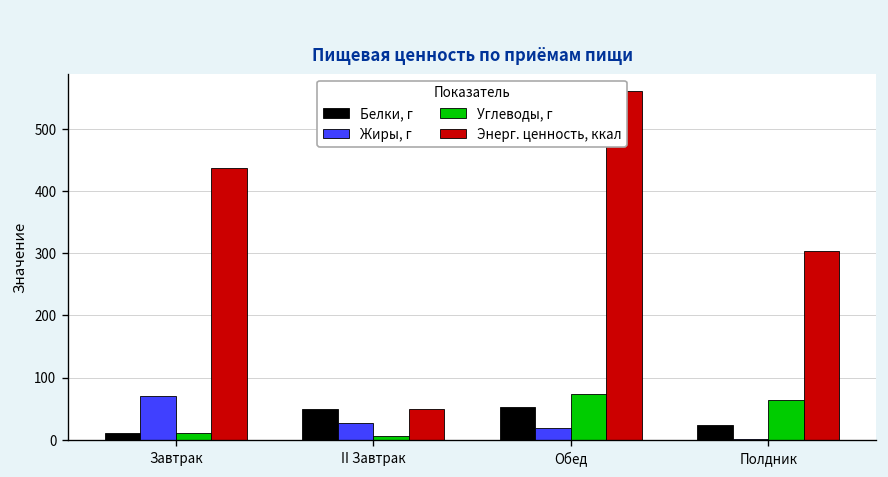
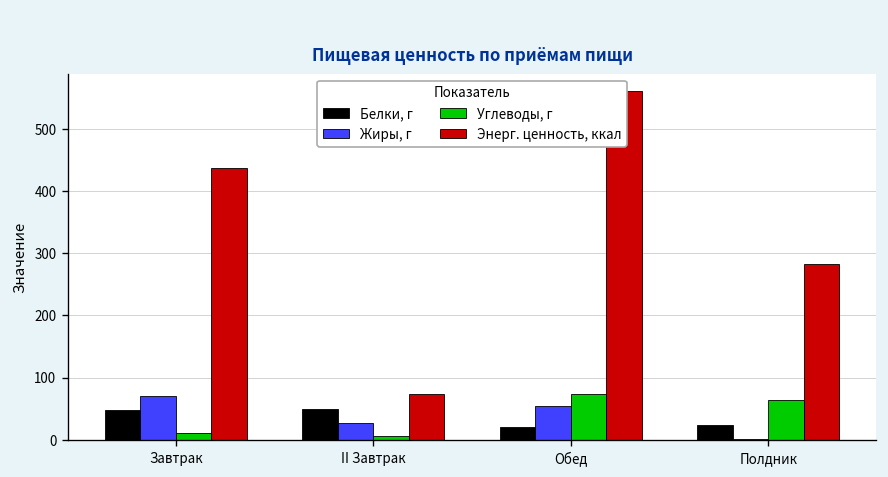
Белки, г, Завтрак: 10 -> 50
Энерг. ценность, ккал, II Завтрак: 50 -> 70
Белки, г, Обед: 50 -> 20
Жиры, г, Обед: 20 -> 50
Энерг. ценность, ккал, Полдник: 300 -> 280
